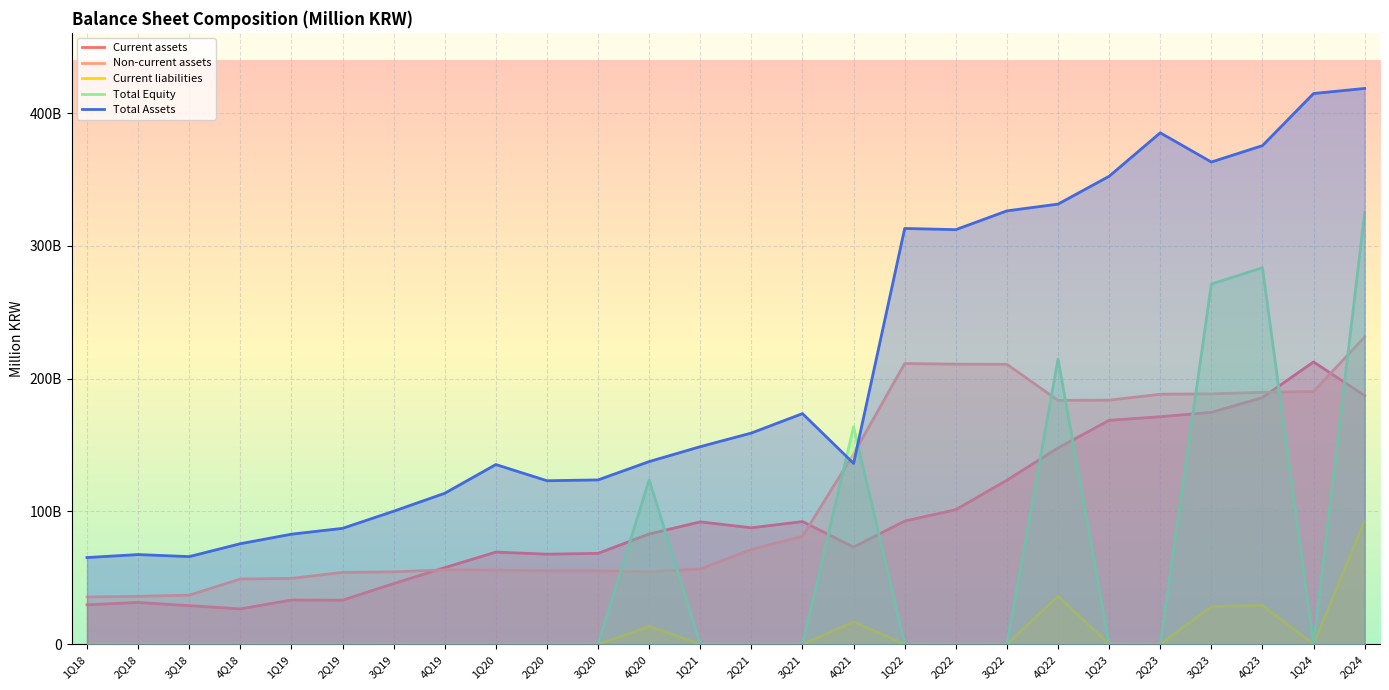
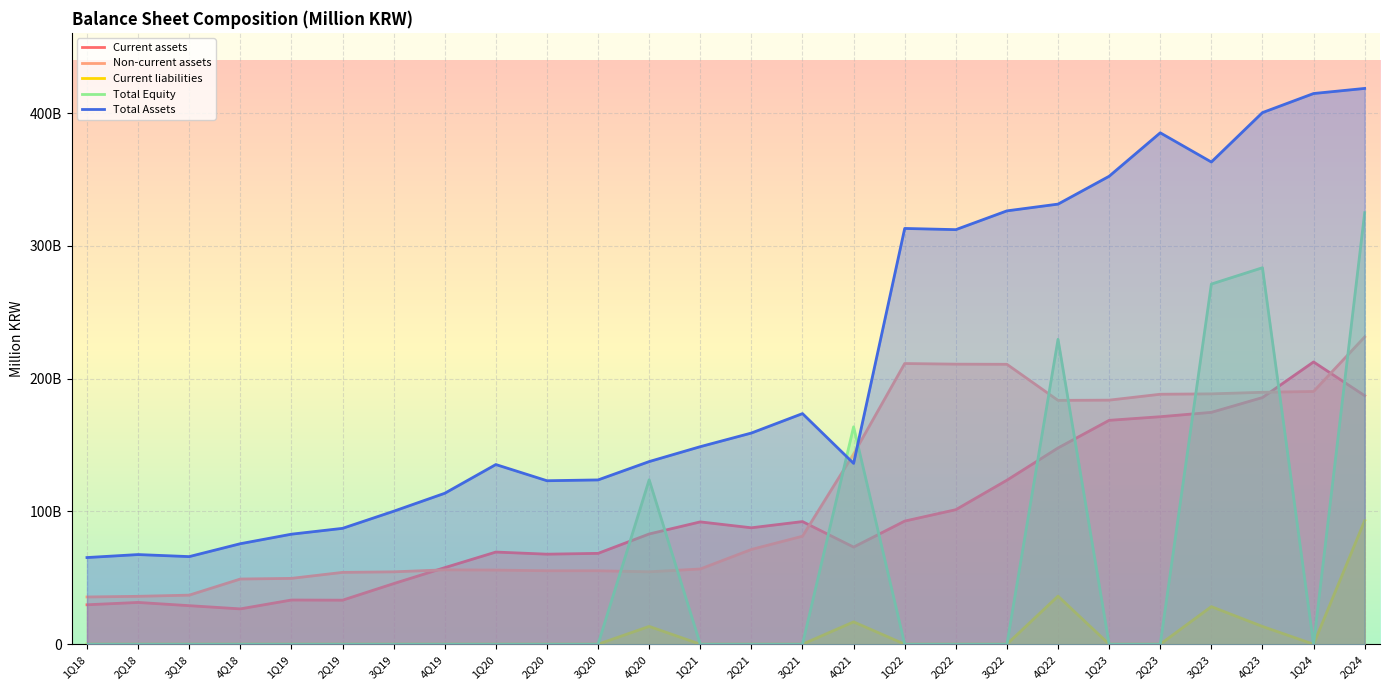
Total Equity, 4Q22: 215000000000 -> 230000000000
Current liabilities, 4Q23: 29000000000 -> 13000000000
Total Assets, 4Q23: 375000000000 -> 400000000000
